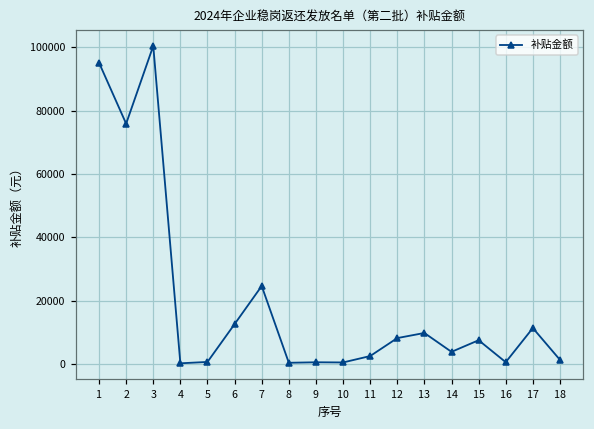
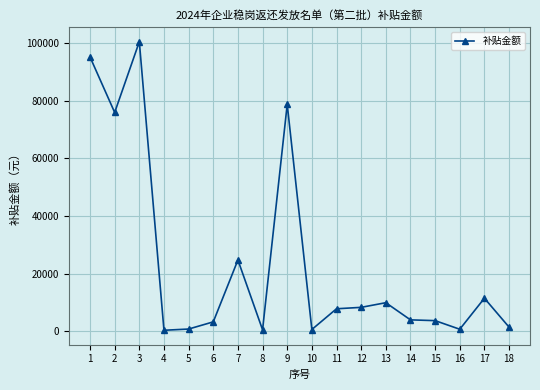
6: 13000 -> 3000
9: 1000 -> 79000
11: 3000 -> 8000
15: 8000 -> 4000
